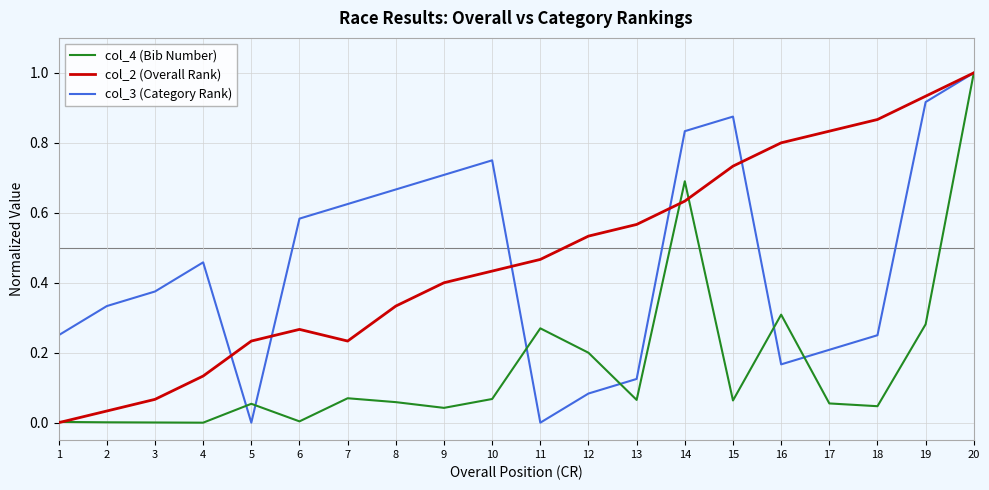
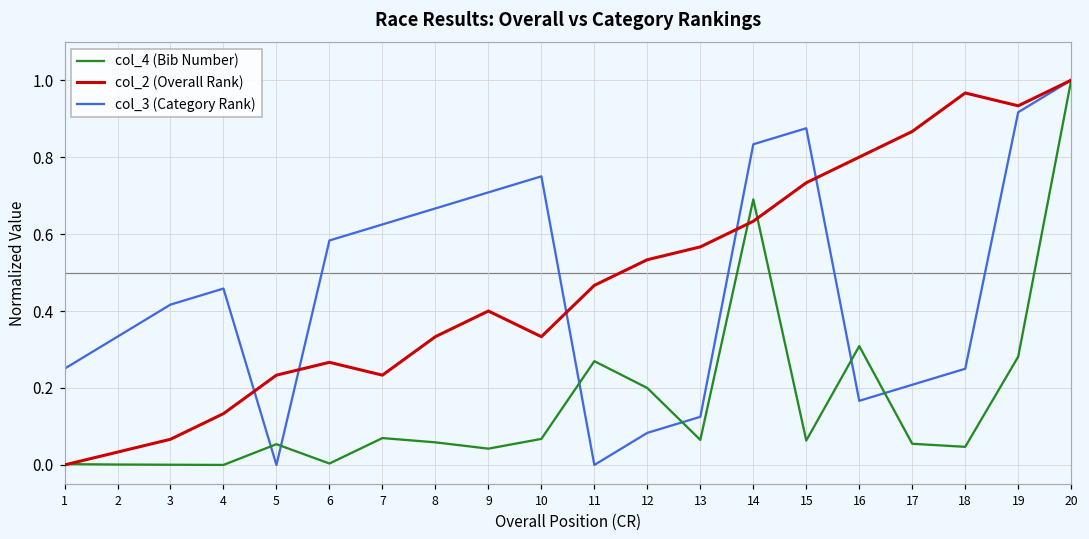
col_3 (Category Rank), 3: 0.38 -> 0.42
col_2 (Overall Rank), 10: 0.43 -> 0.33
col_2 (Overall Rank), 17: 0.83 -> 0.87
col_2 (Overall Rank), 18: 0.87 -> 0.97
